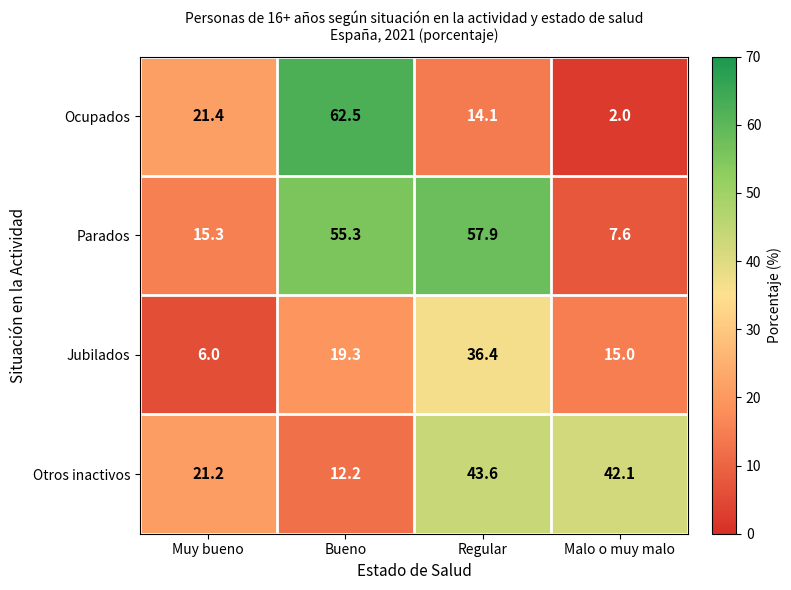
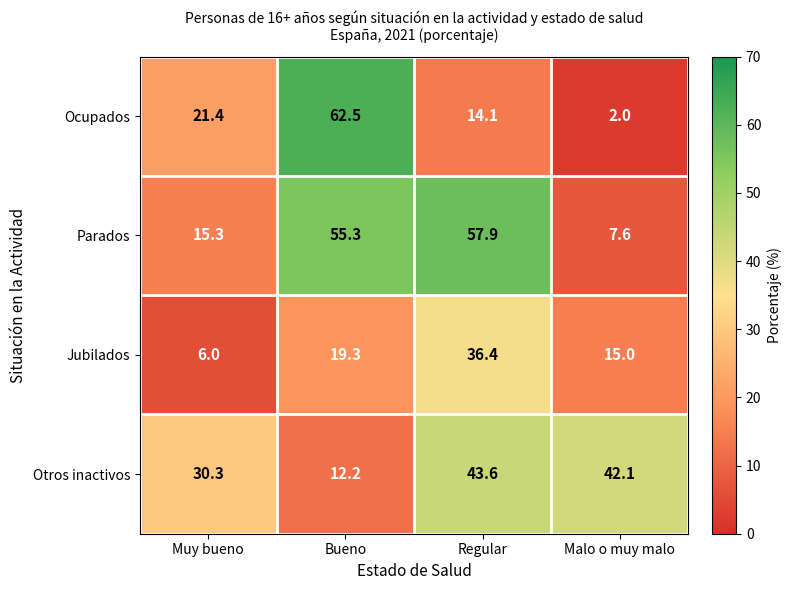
Otros inactivos, Muy bueno: 21.2 -> 30.3
